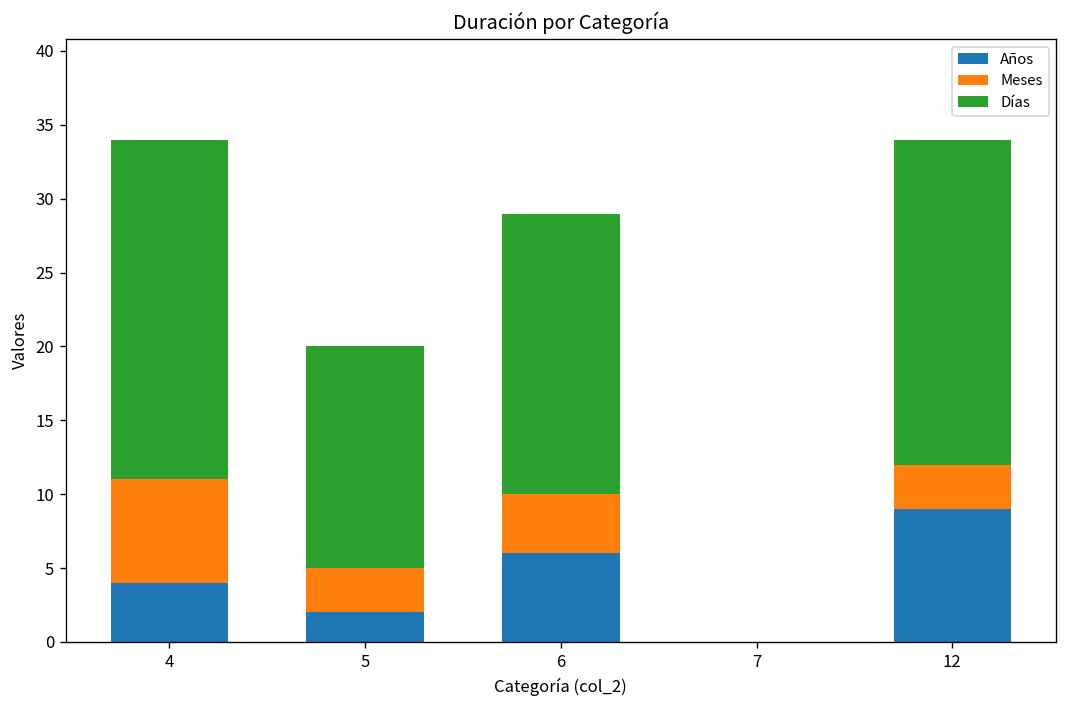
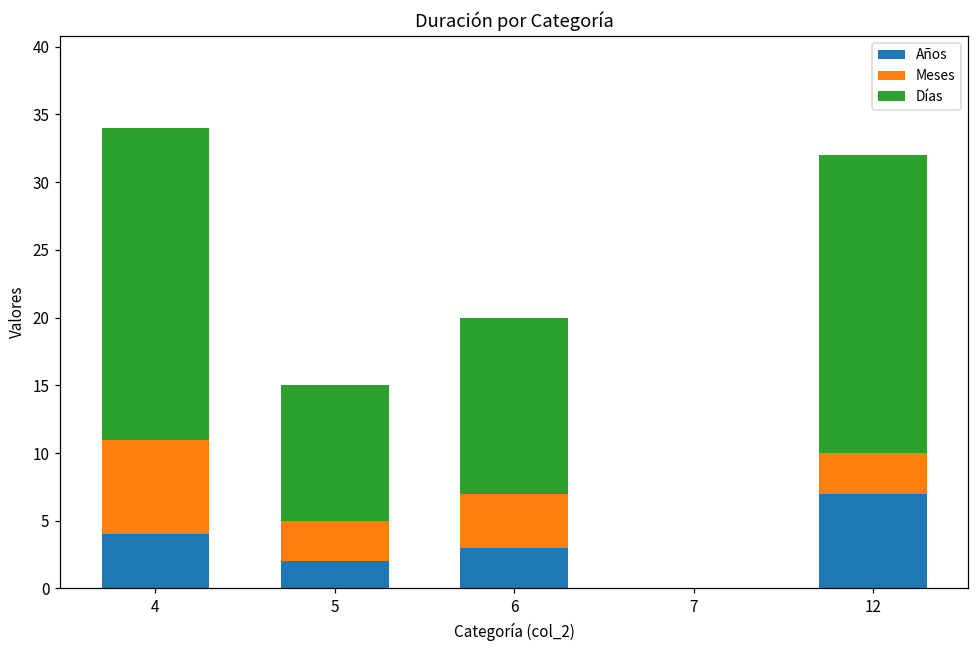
Días, 5: 15 -> 10
Años, 6: 6 -> 3
Días, 6: 19 -> 13
Años, 12: 9 -> 7
